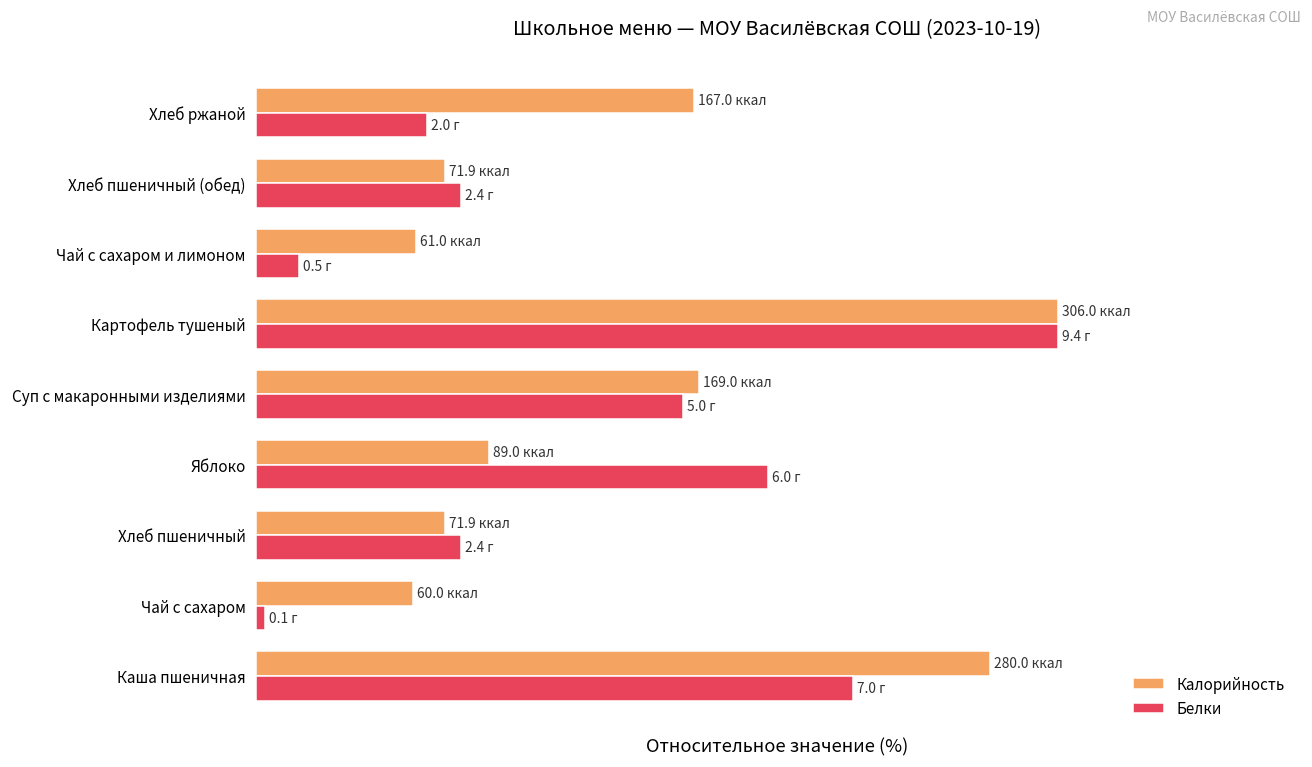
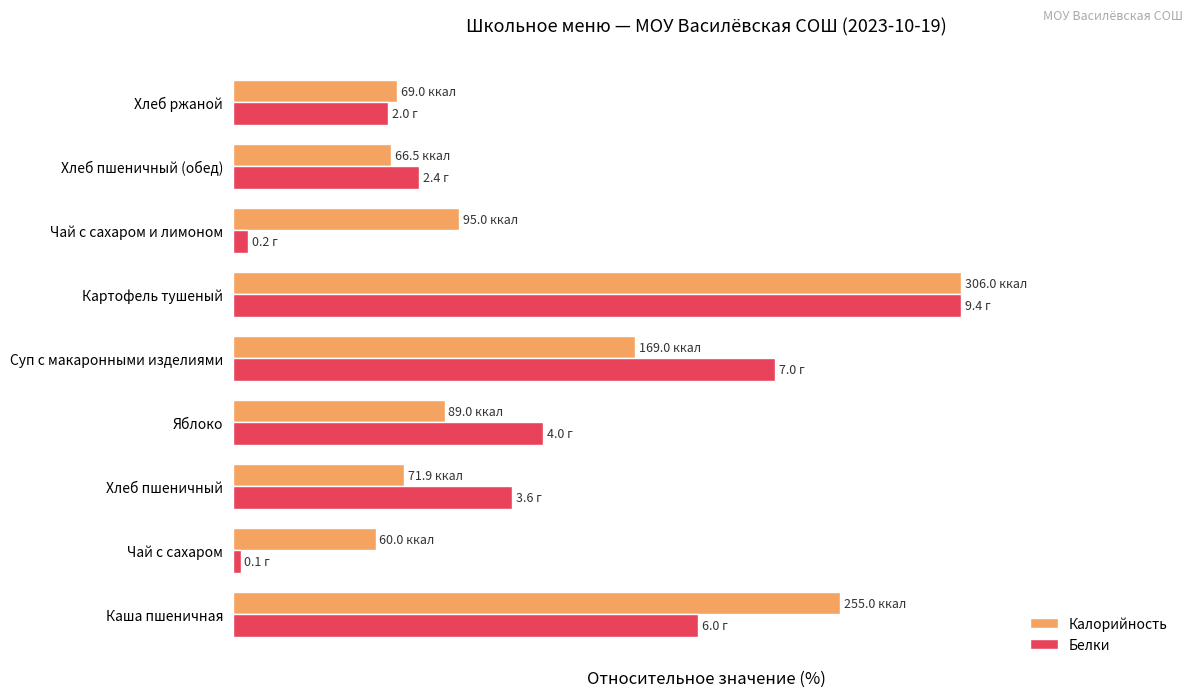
Калорийность, Хлеб ржаной: 167.0 -> 69.0
Калорийность, Хлеб пшеничный (обед): 71.9 -> 66.5
Калорийность, Чай с сахаром и лимоном: 61.0 -> 95.0
Белки, Чай с сахаром и лимоном: 0.5 -> 0.2
Белки, Суп с макаронными изделиями: 5.0 -> 7.0
Белки, Яблоко: 6.0 -> 4.0
Белки, Хлеб пшеничный: 2.4 -> 3.6
Калорийность, Каша пшеничная: 280.0 -> 255.0
Белки, Каша пшеничная: 7.0 -> 6.0
